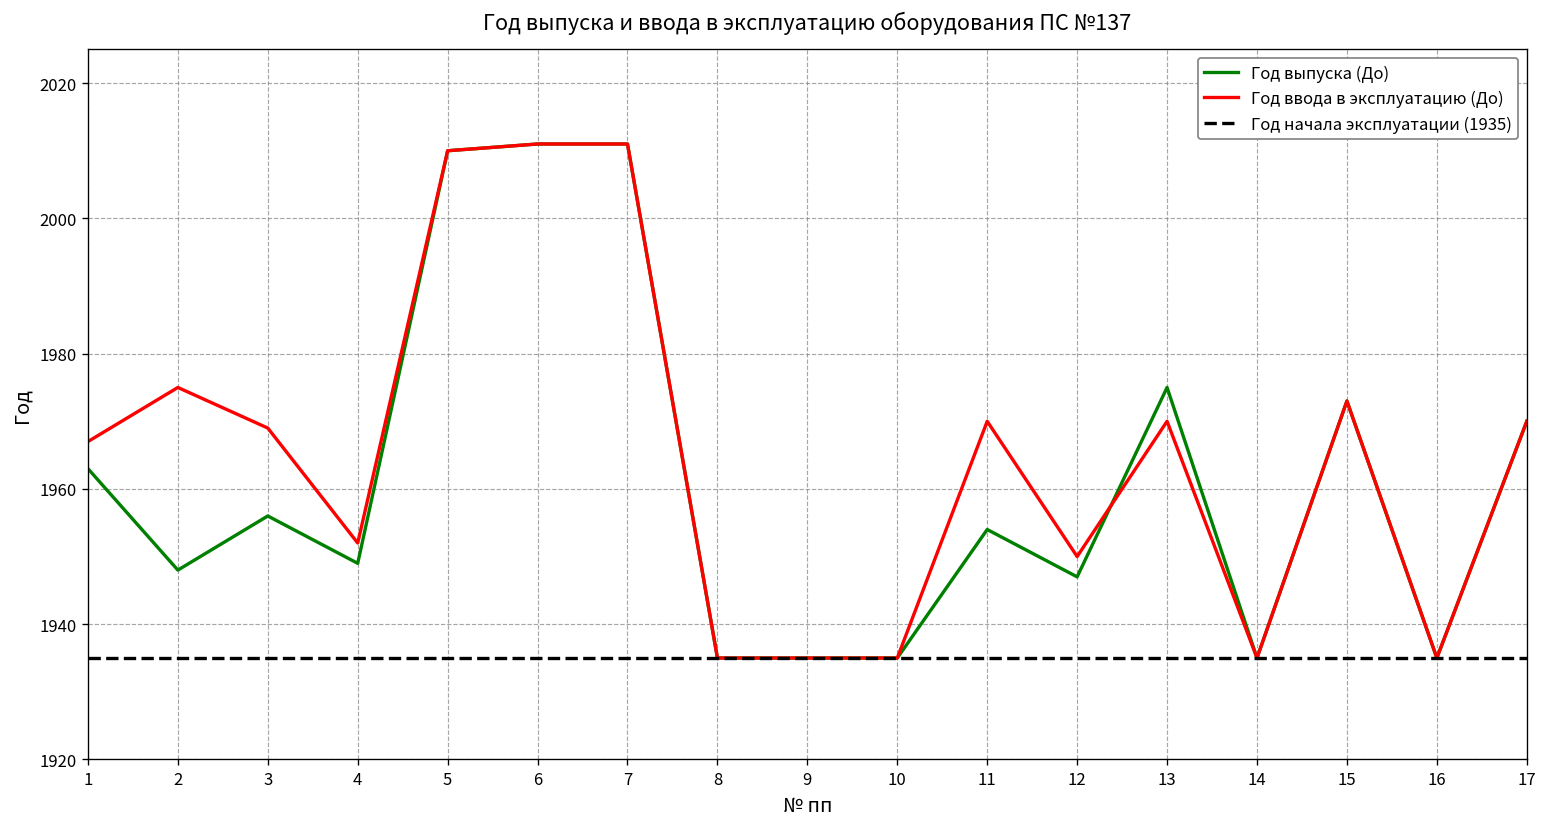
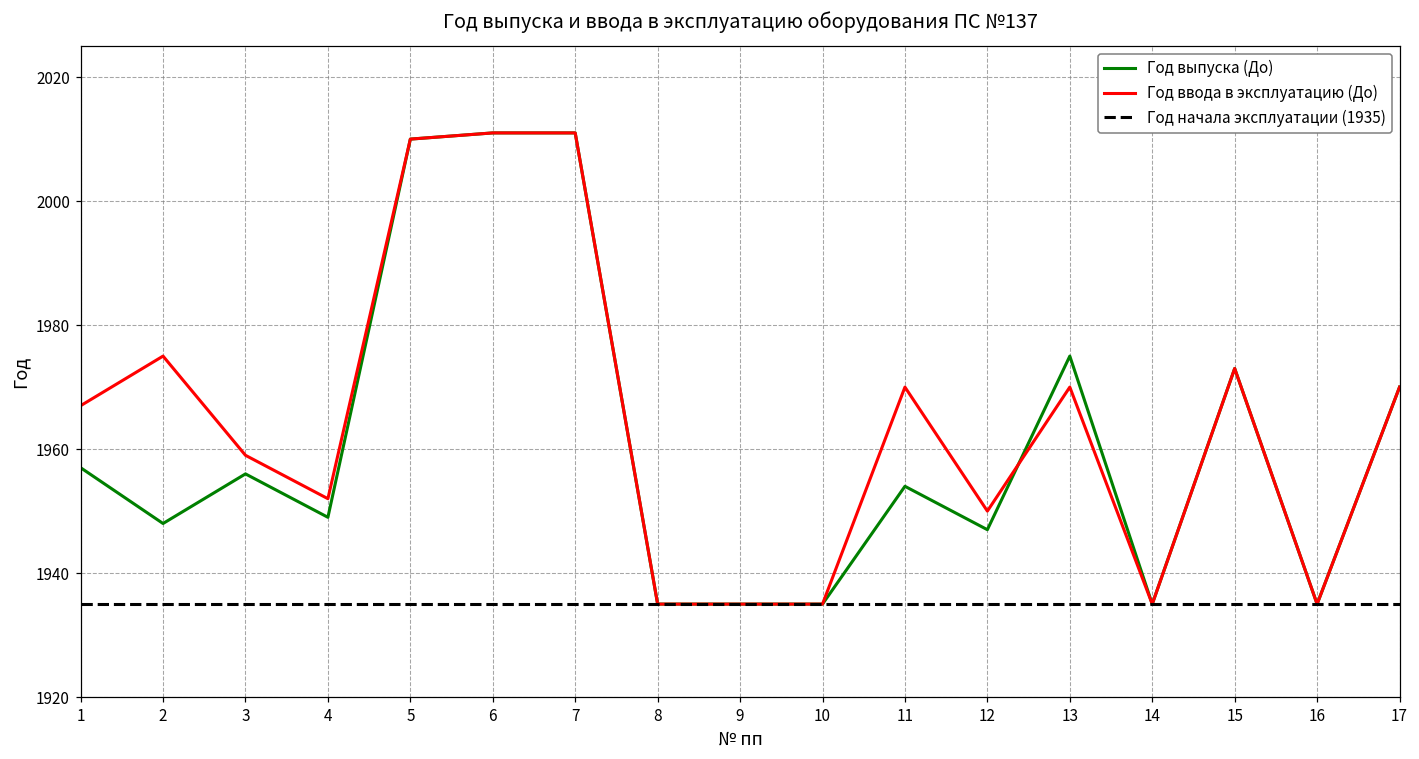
Год выпуска (До), 1: 1963 -> 1957
Год ввода в эксплуатацию (До), 3: 1969 -> 1959
